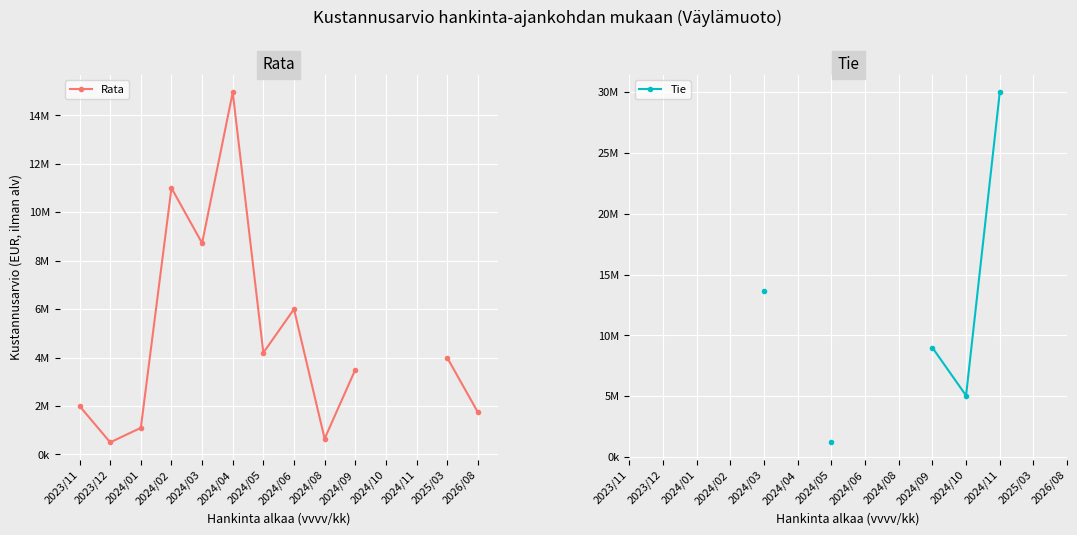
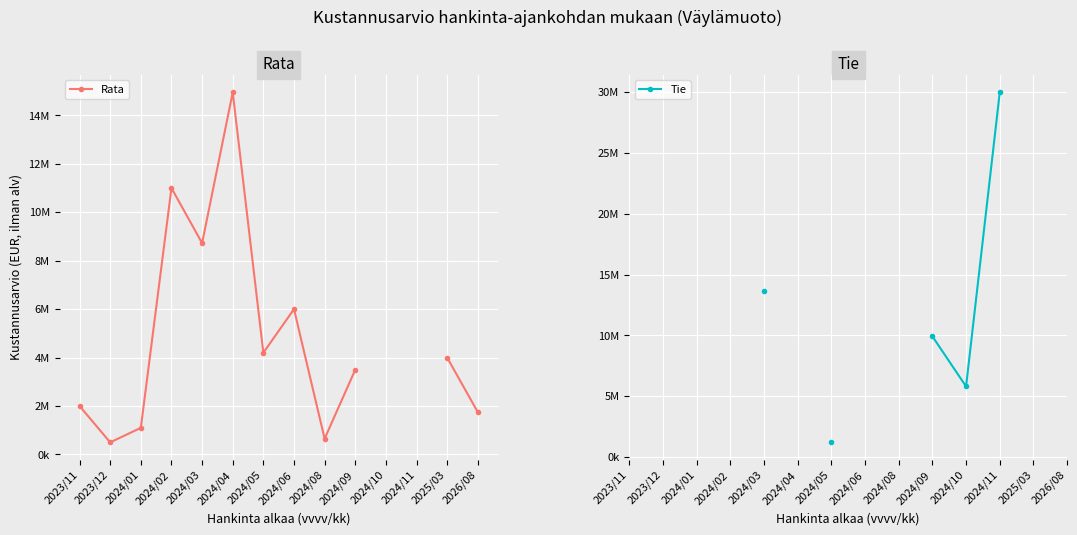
Tie, 2024/09: 9000000 -> 9900000
Tie, 2024/10: 5000000 -> 5800000
